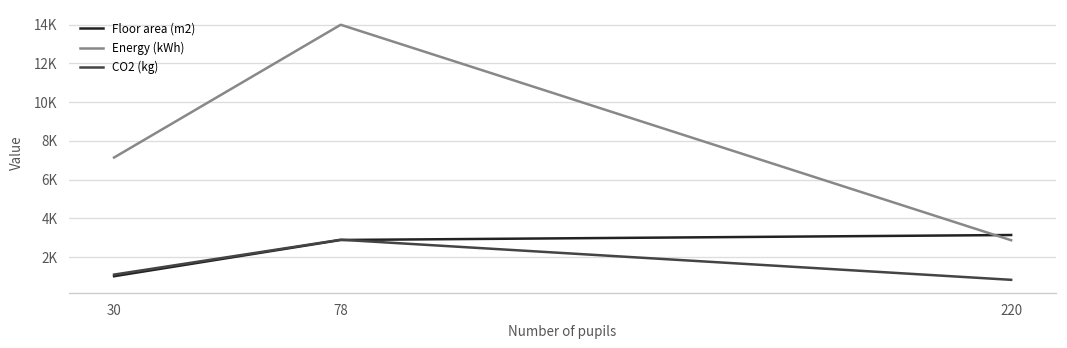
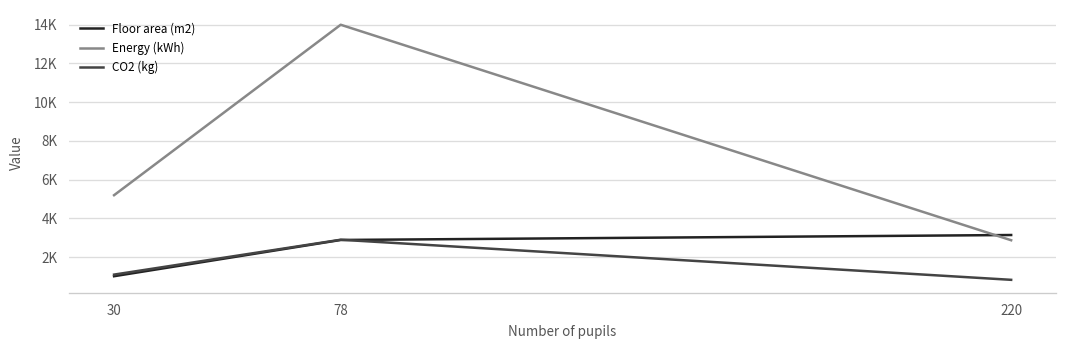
Energy (kWh), 30: 7100 -> 5200
